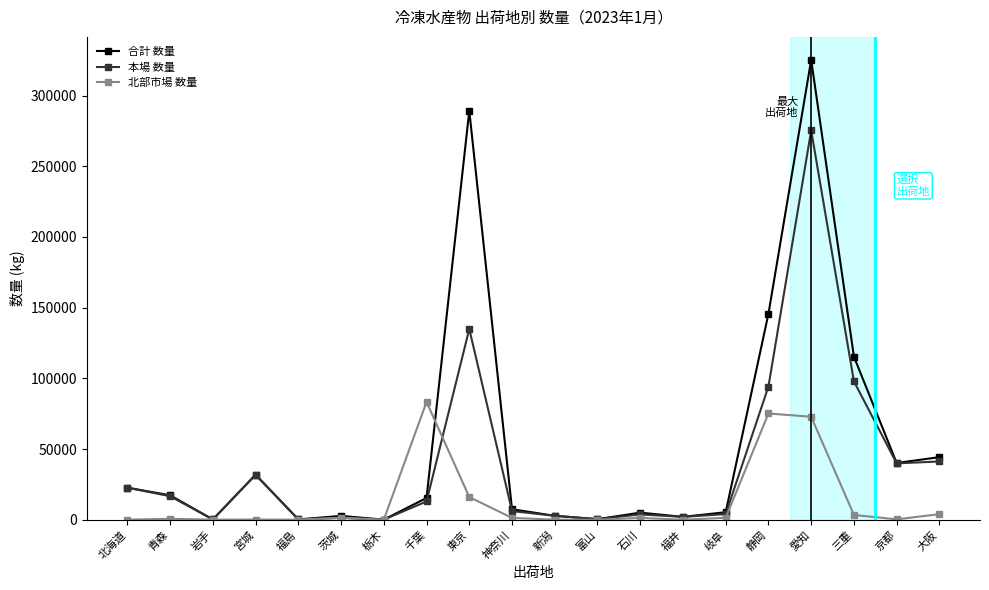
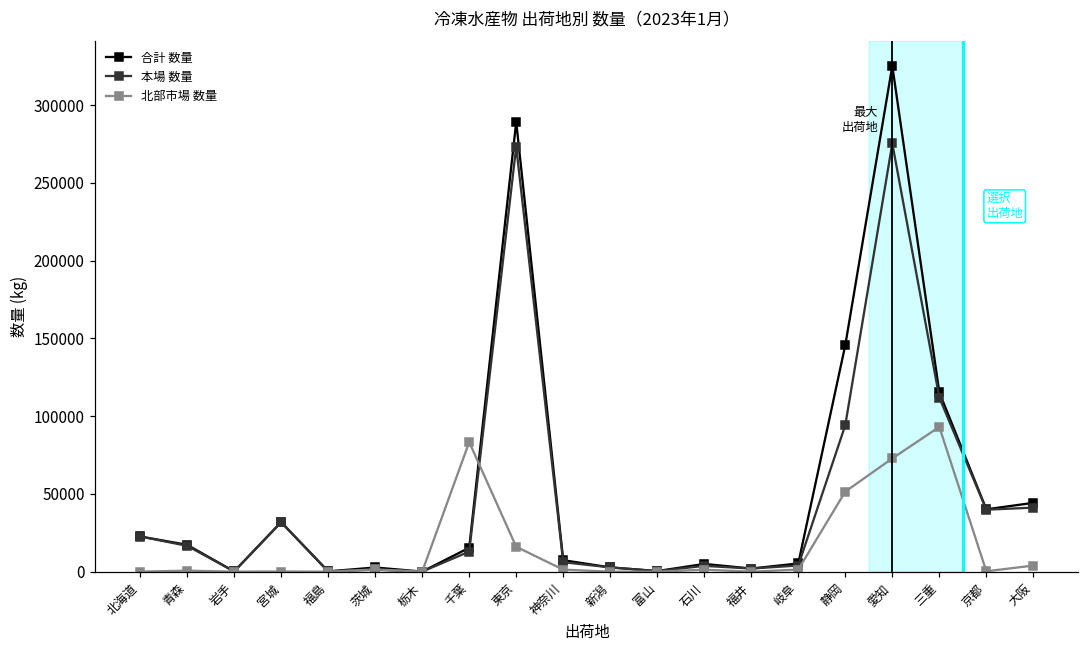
本場 数量, 東京: 135000 -> 273000
北部市場 数量, 静岡: 75000 -> 51000
本場 数量, 三重: 98000 -> 112000
北部市場 数量, 三重: 3000 -> 93000
